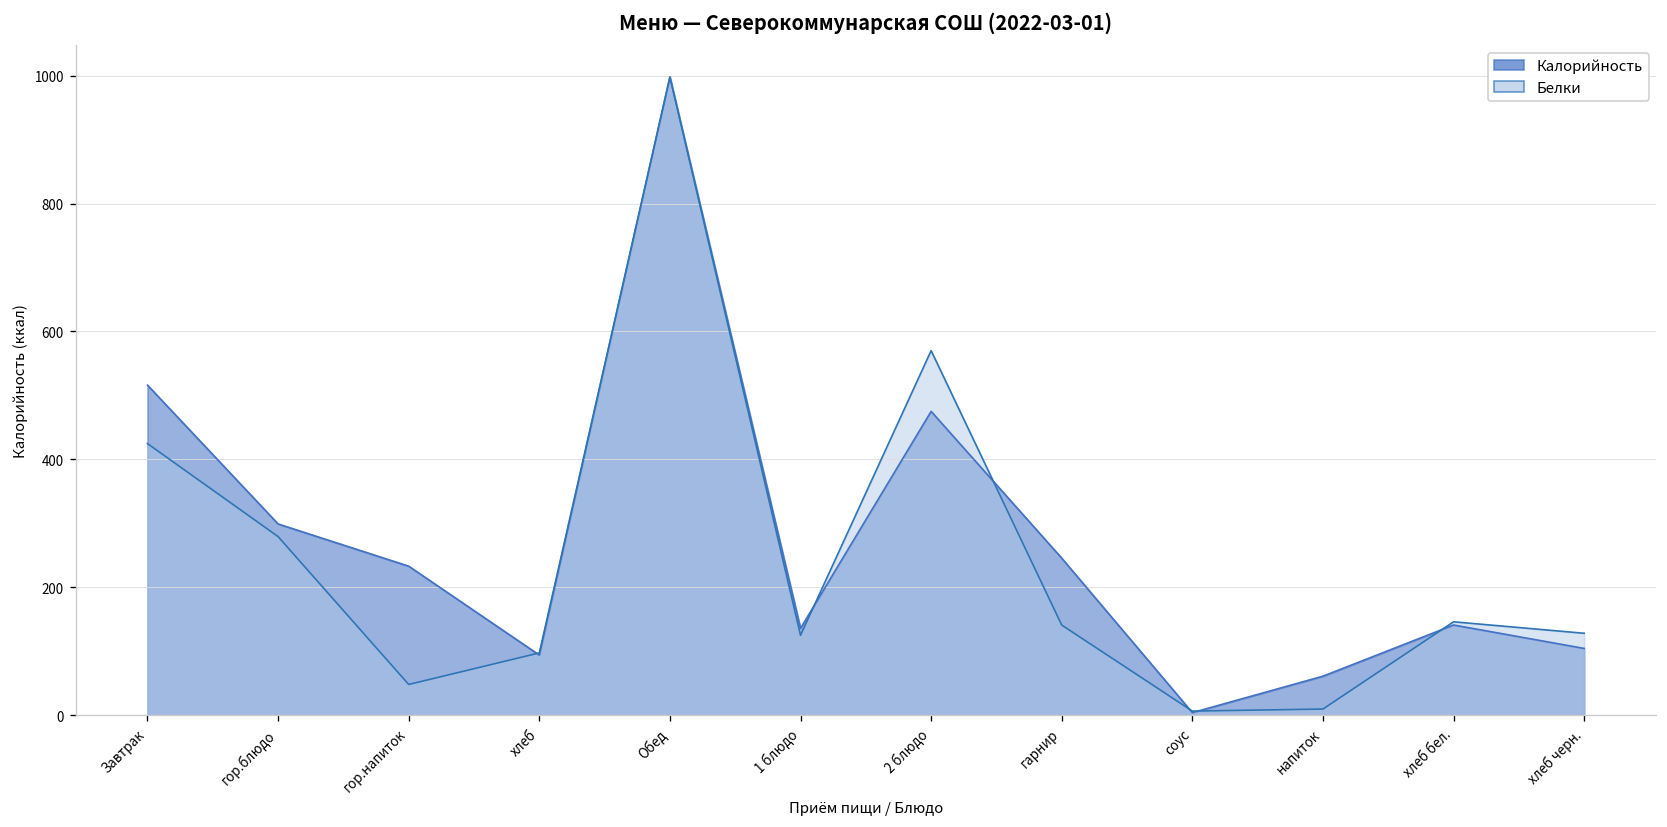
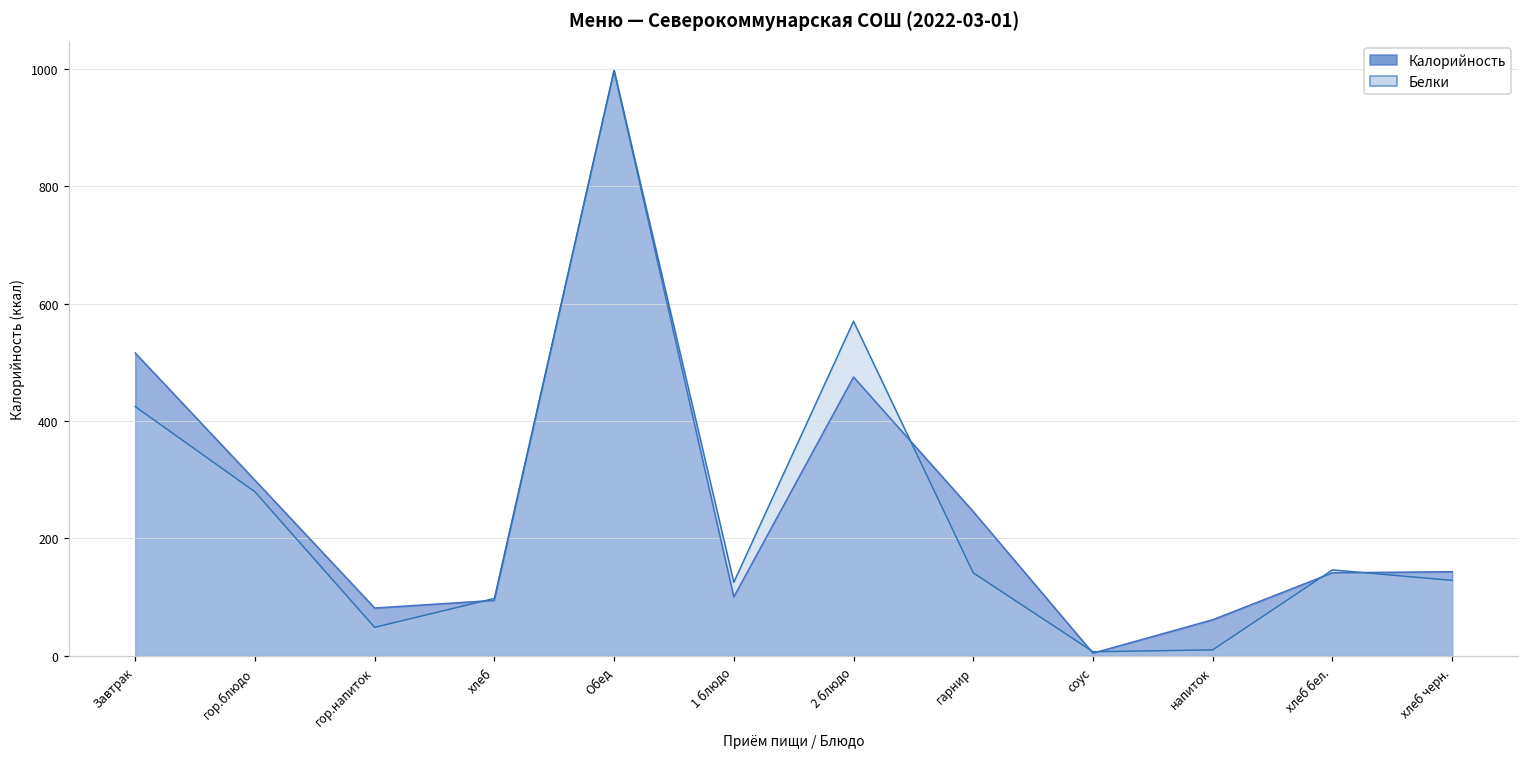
Калорийность, гор.напиток: 230 -> 80
Калорийность, 1 блюдо: 140 -> 100
Калорийность, хлеб черн.: 100 -> 140
